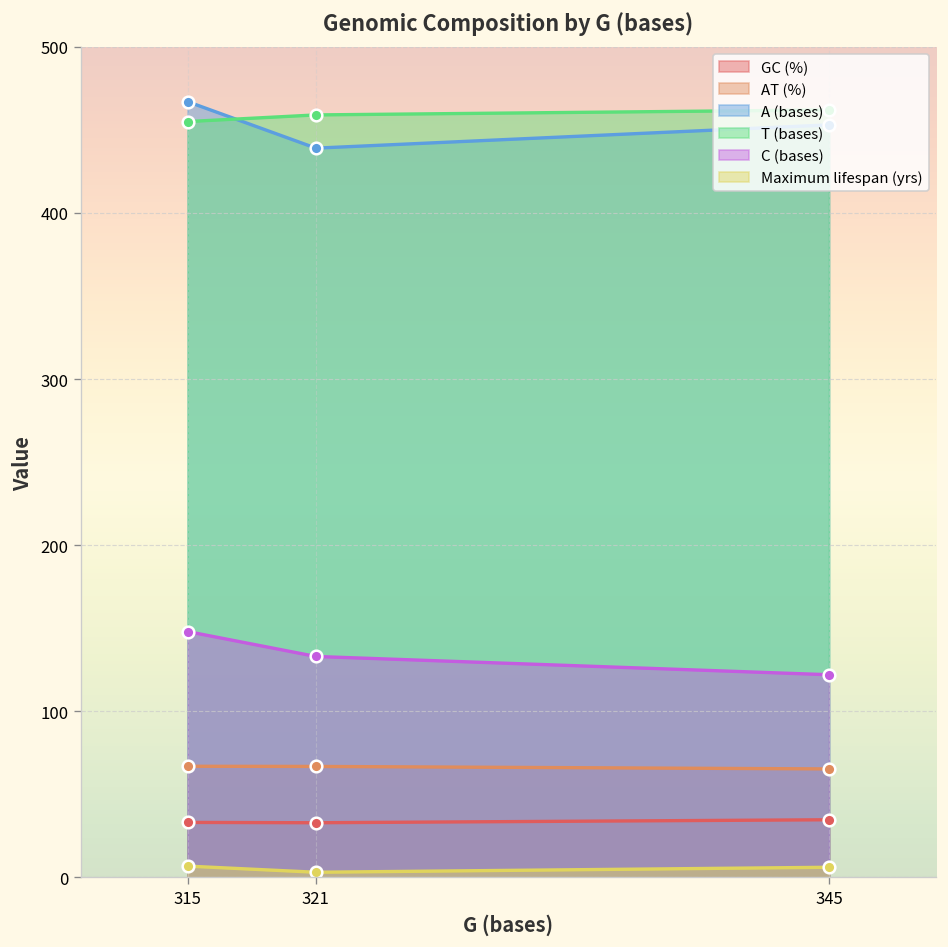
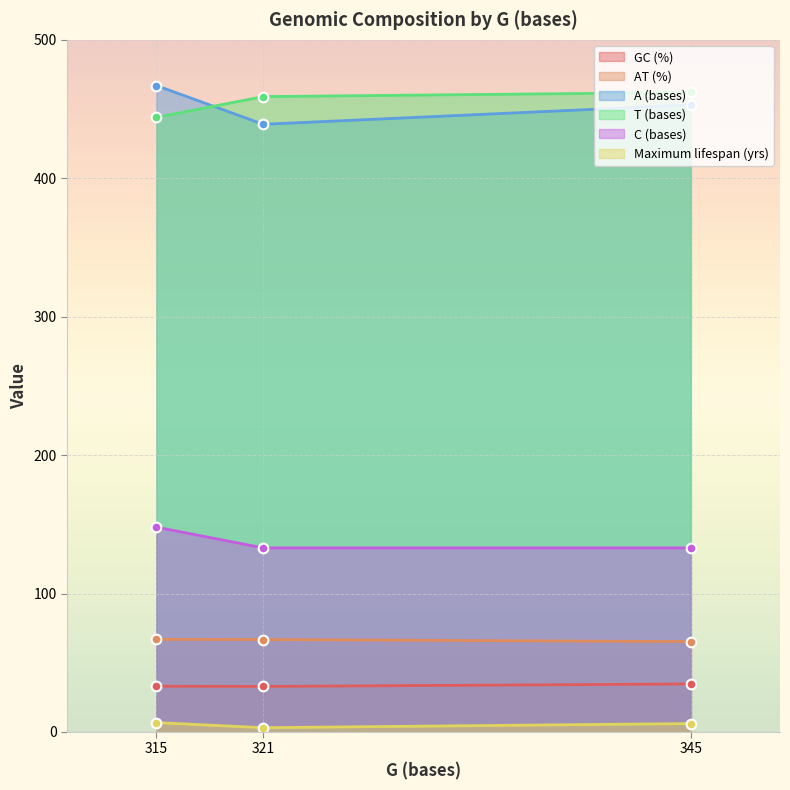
T (bases), 315: 455 -> 444
C (bases), 345: 122 -> 133
